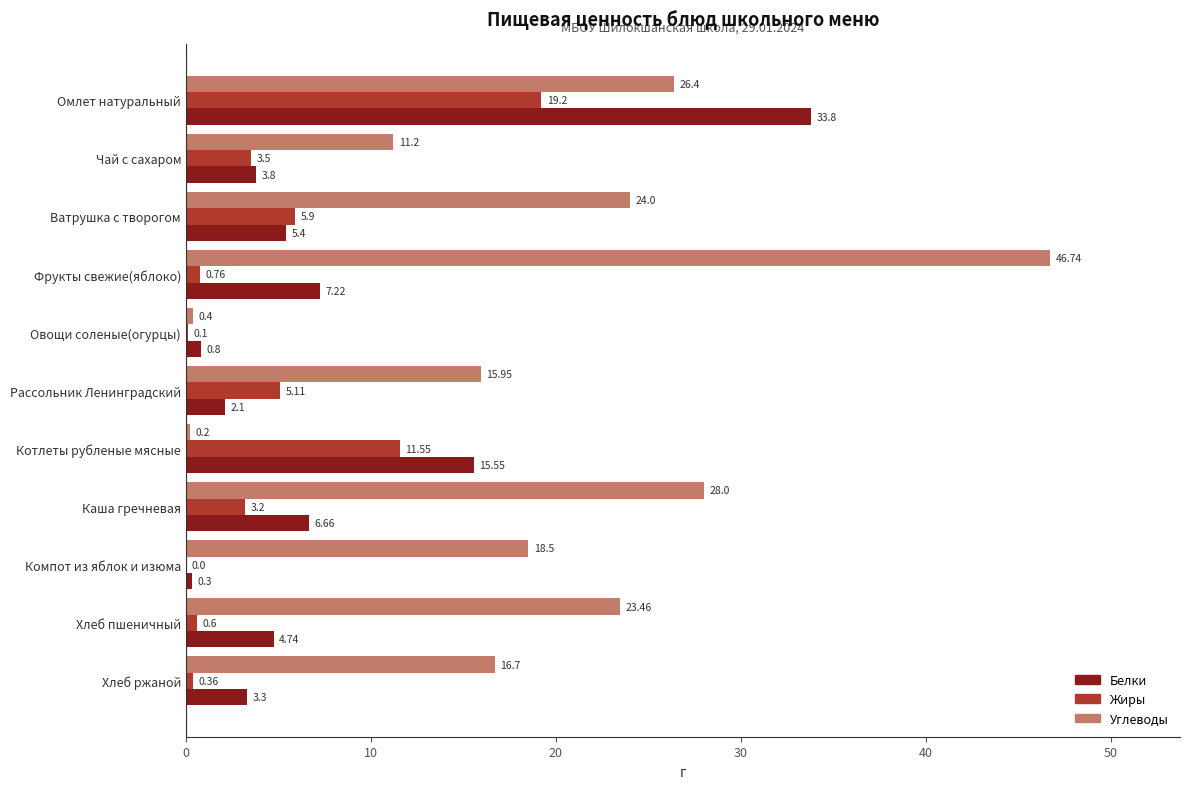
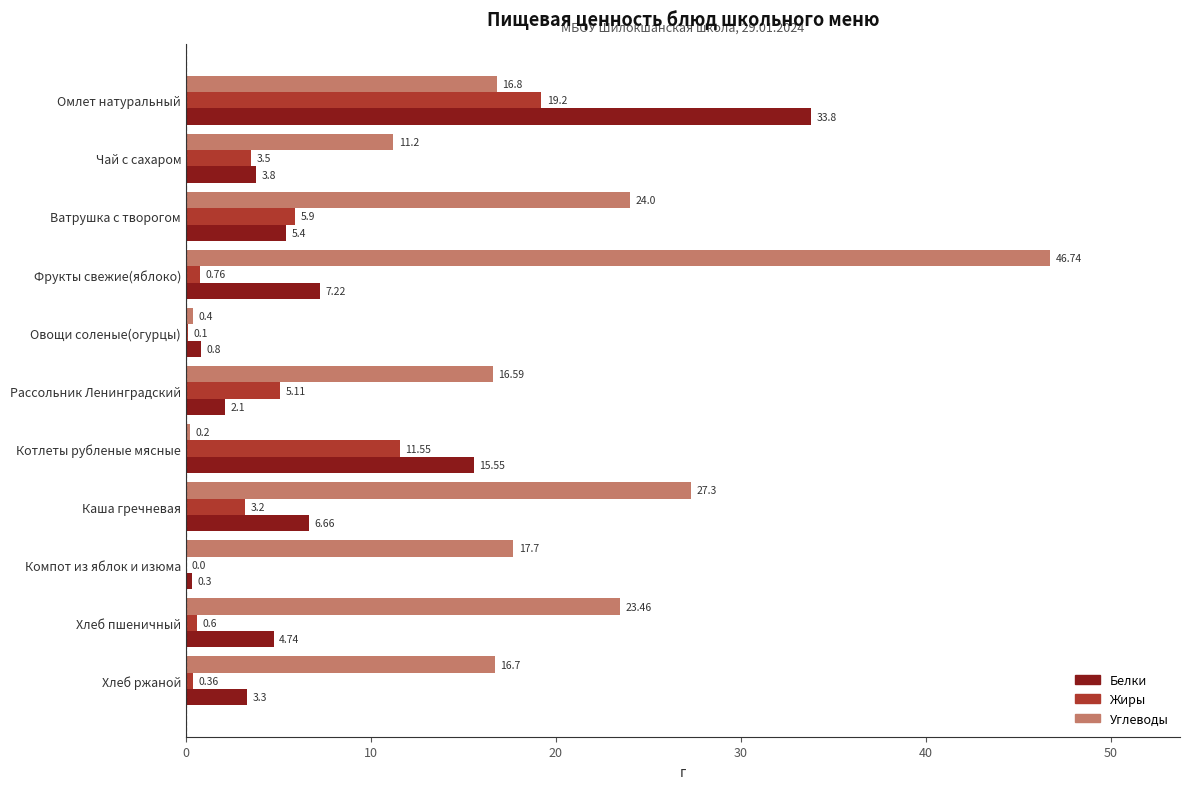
Углеводы, Омлет натуральный: 26.4 -> 16.8
Углеводы, Рассольник Ленинградский: 15.95 -> 16.59
Углеводы, Каша гречневая: 28.0 -> 27.3
Углеводы, Компот из яблок и изюма: 18.5 -> 17.7
